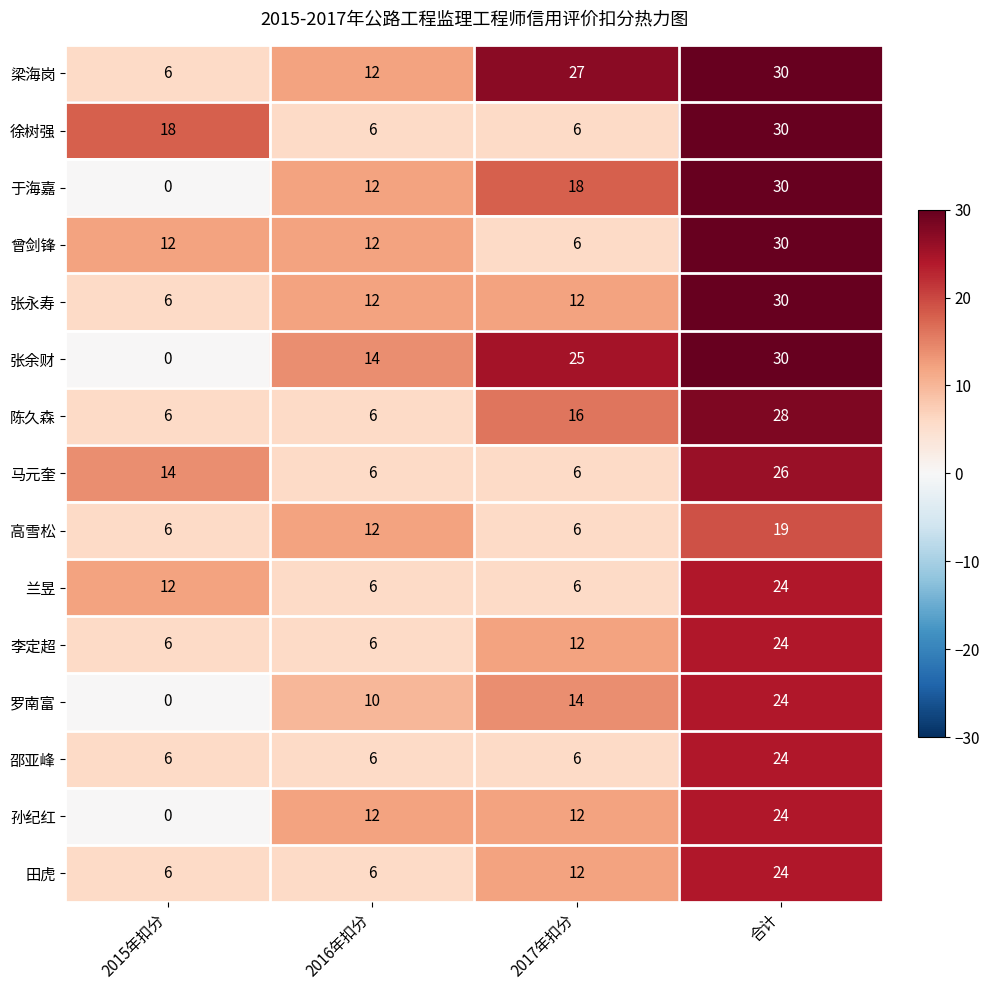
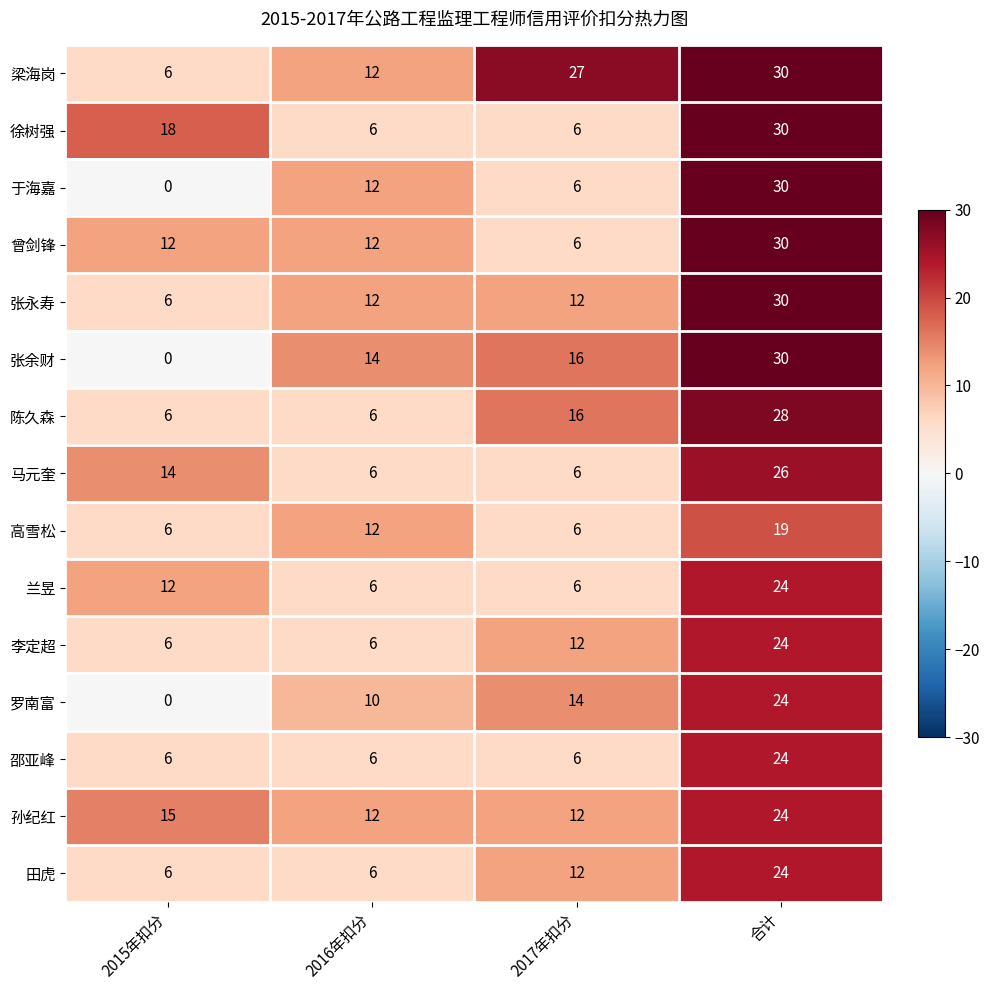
于海嘉, 2017年扣分: 18 -> 6
张余财, 2017年扣分: 25 -> 16
孙纪红, 2015年扣分: 0 -> 15
